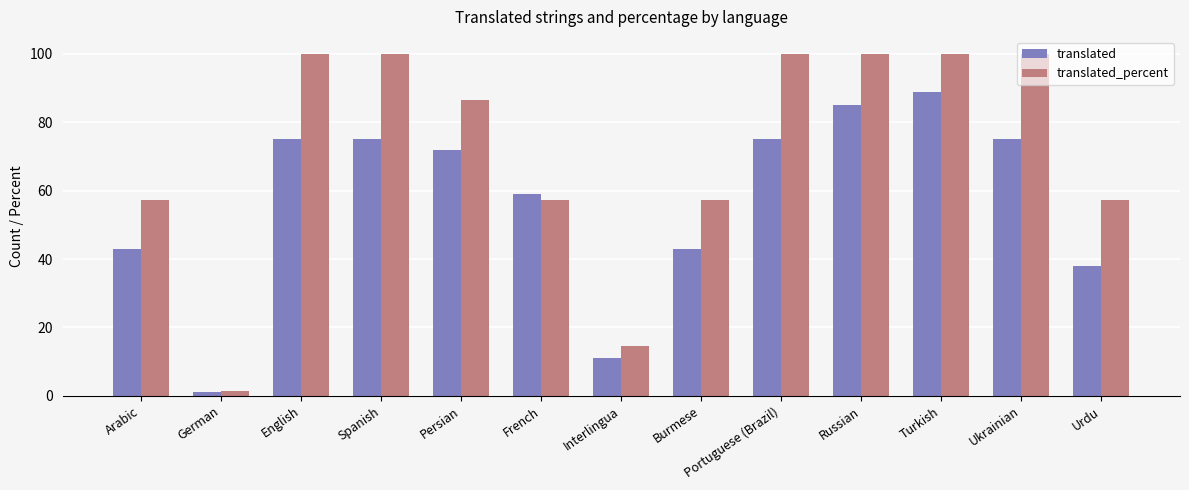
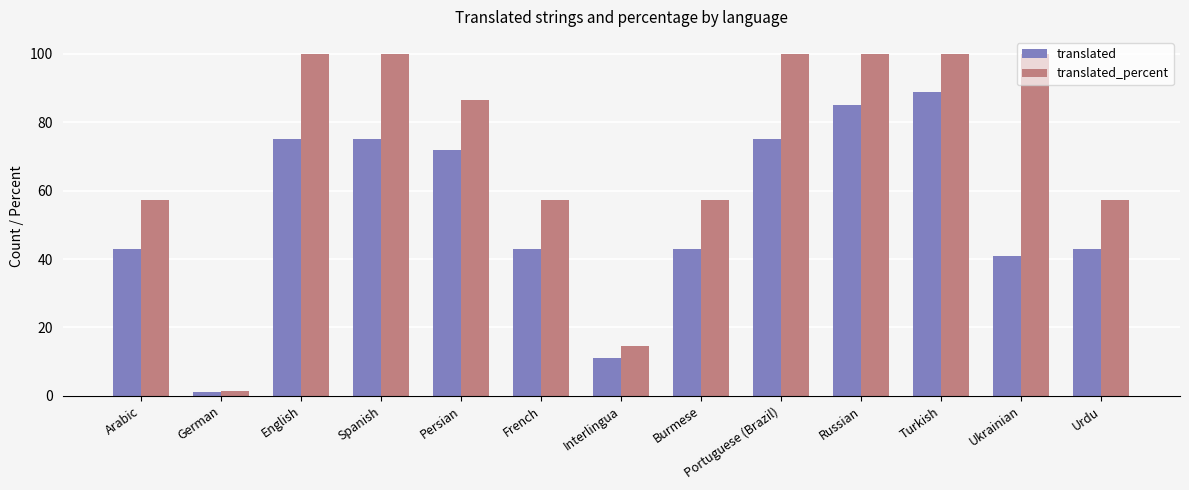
translated, French: 59 -> 43
translated, Ukrainian: 75 -> 41
translated, Urdu: 38 -> 43
